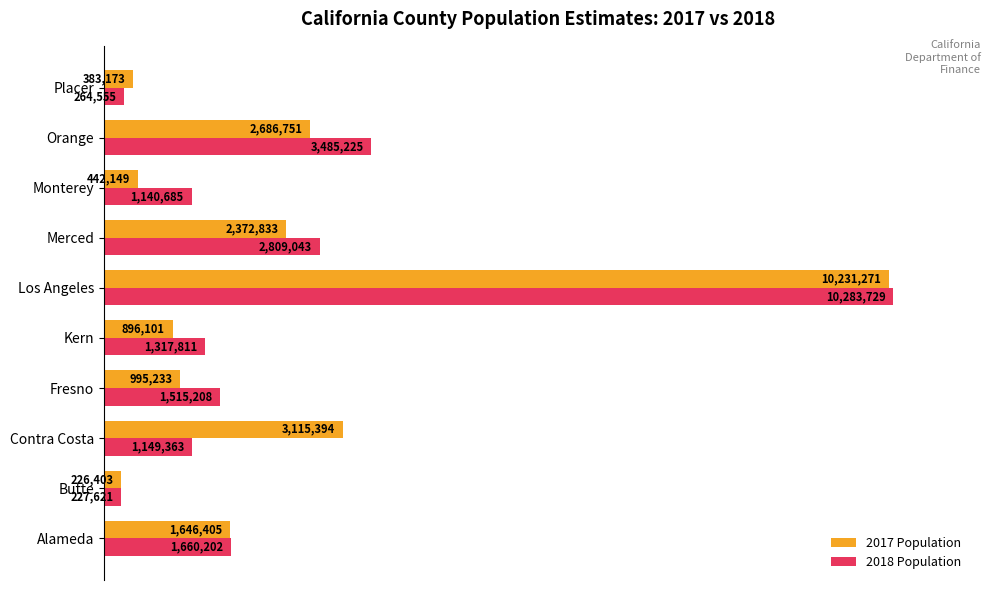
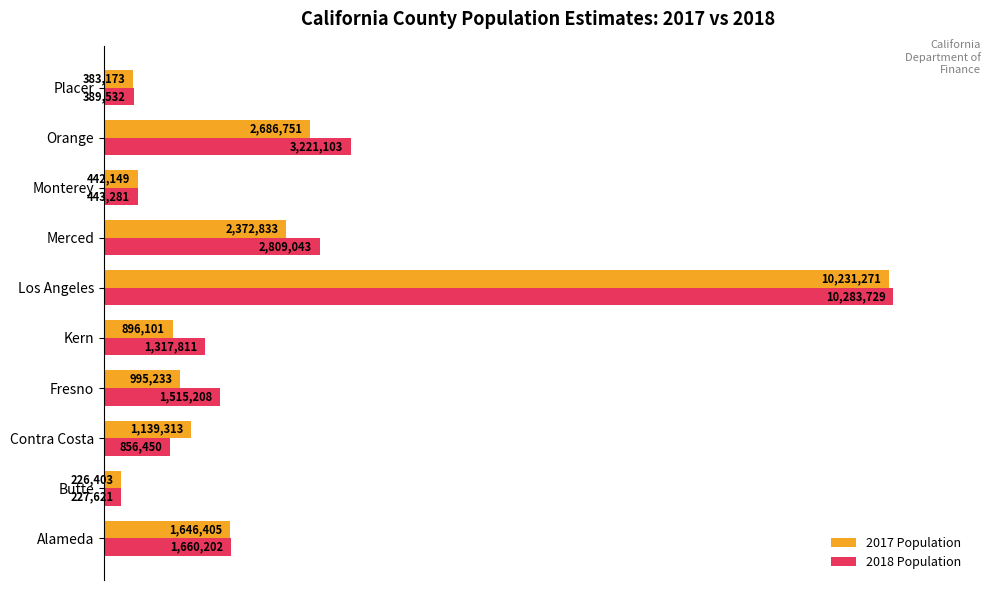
2018 Population, Placer: 264,555 -> 389,532
2018 Population, Orange: 3,485,225 -> 3,221,103
2018 Population, Monterey: 1,140,685 -> 443,281
2017 Population, Contra Costa: 3,115,394 -> 1,139,313
2018 Population, Contra Costa: 1,149,363 -> 856,450
